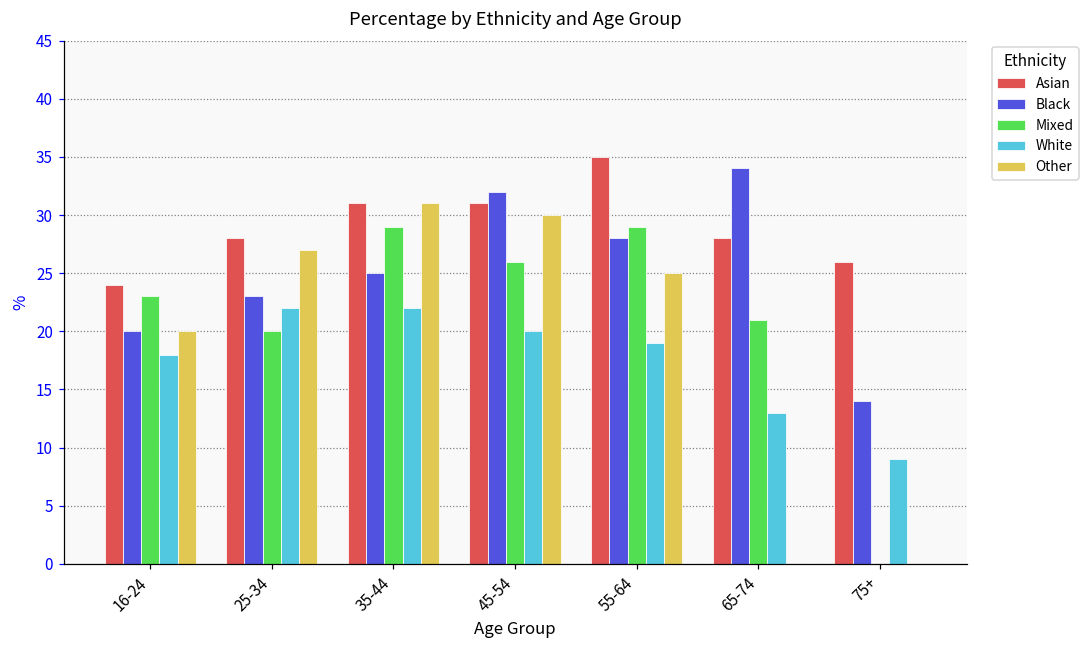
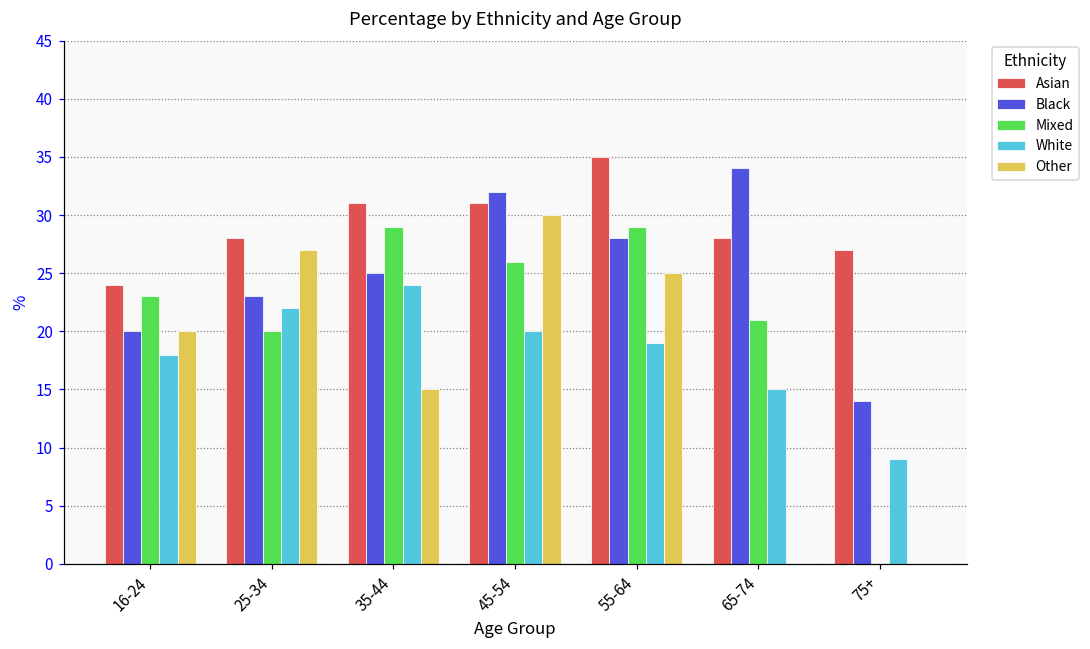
White, 35-44: 22 -> 24
Other, 35-44: 31 -> 15
White, 65-74: 13 -> 15
Asian, 75+: 26 -> 27
